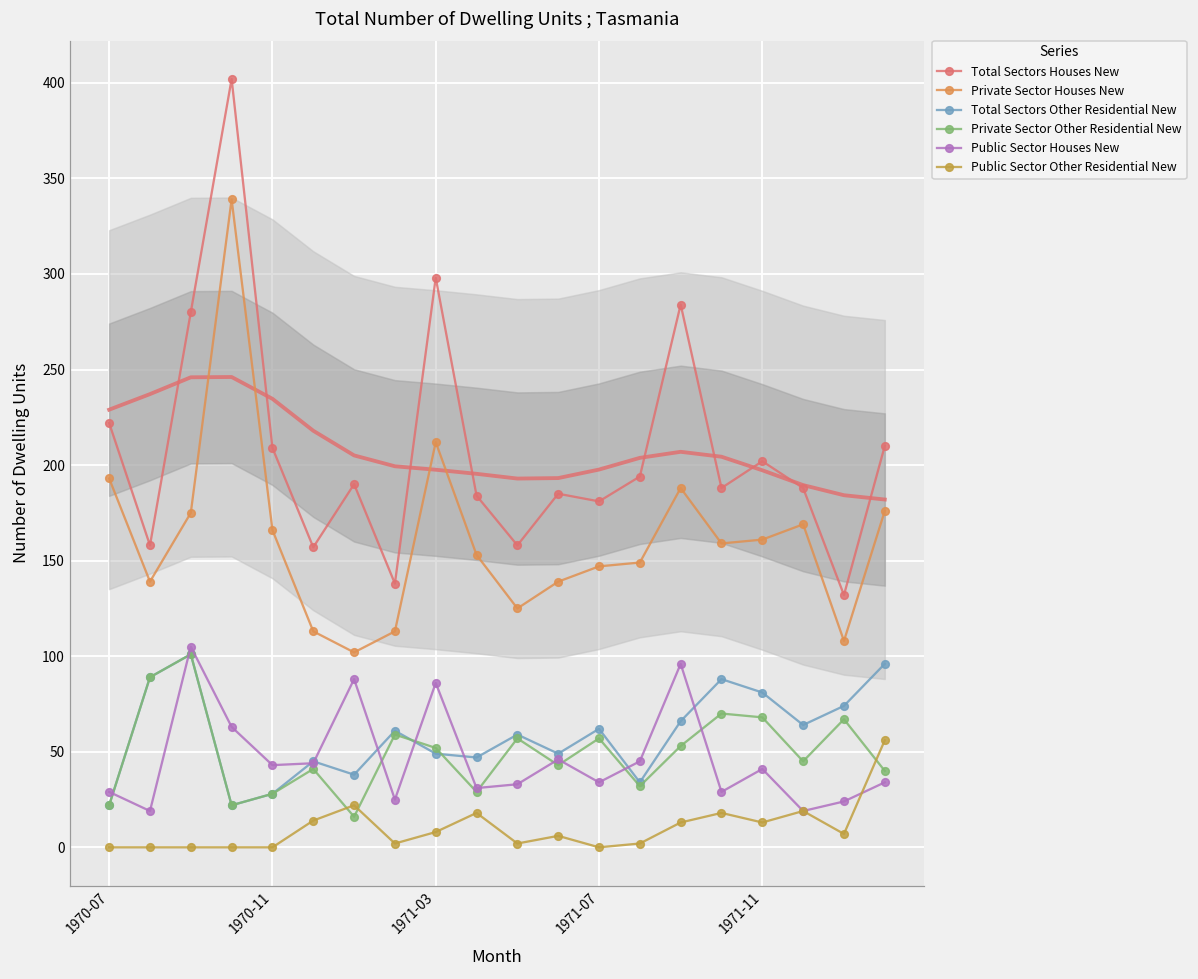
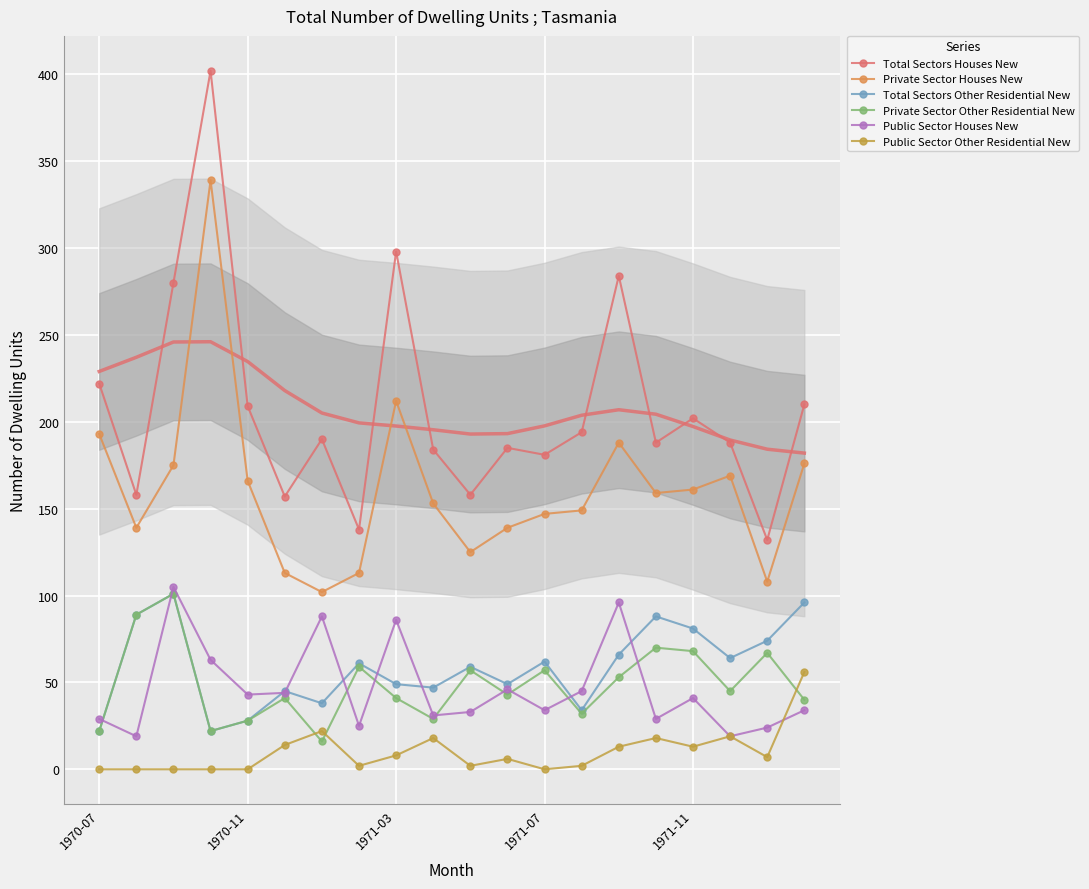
Private Sector Other Residential New, 1971-03: 52 -> 41
